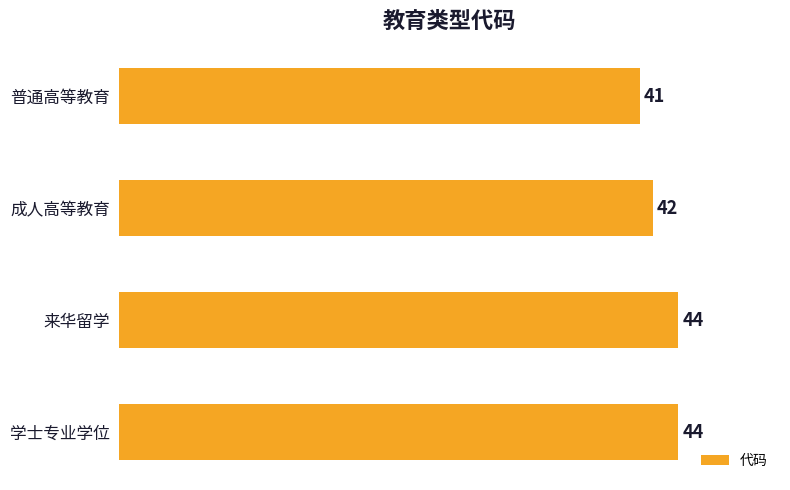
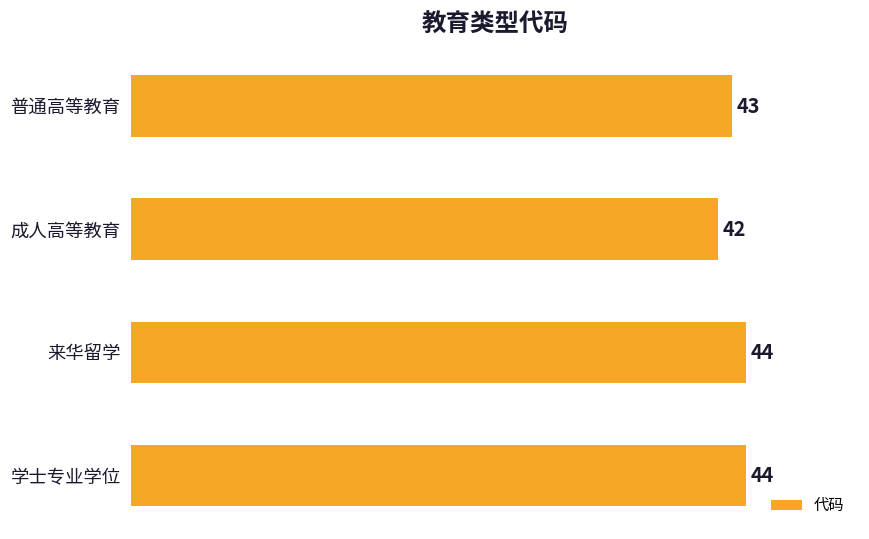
普通高等教育: 41 -> 43
